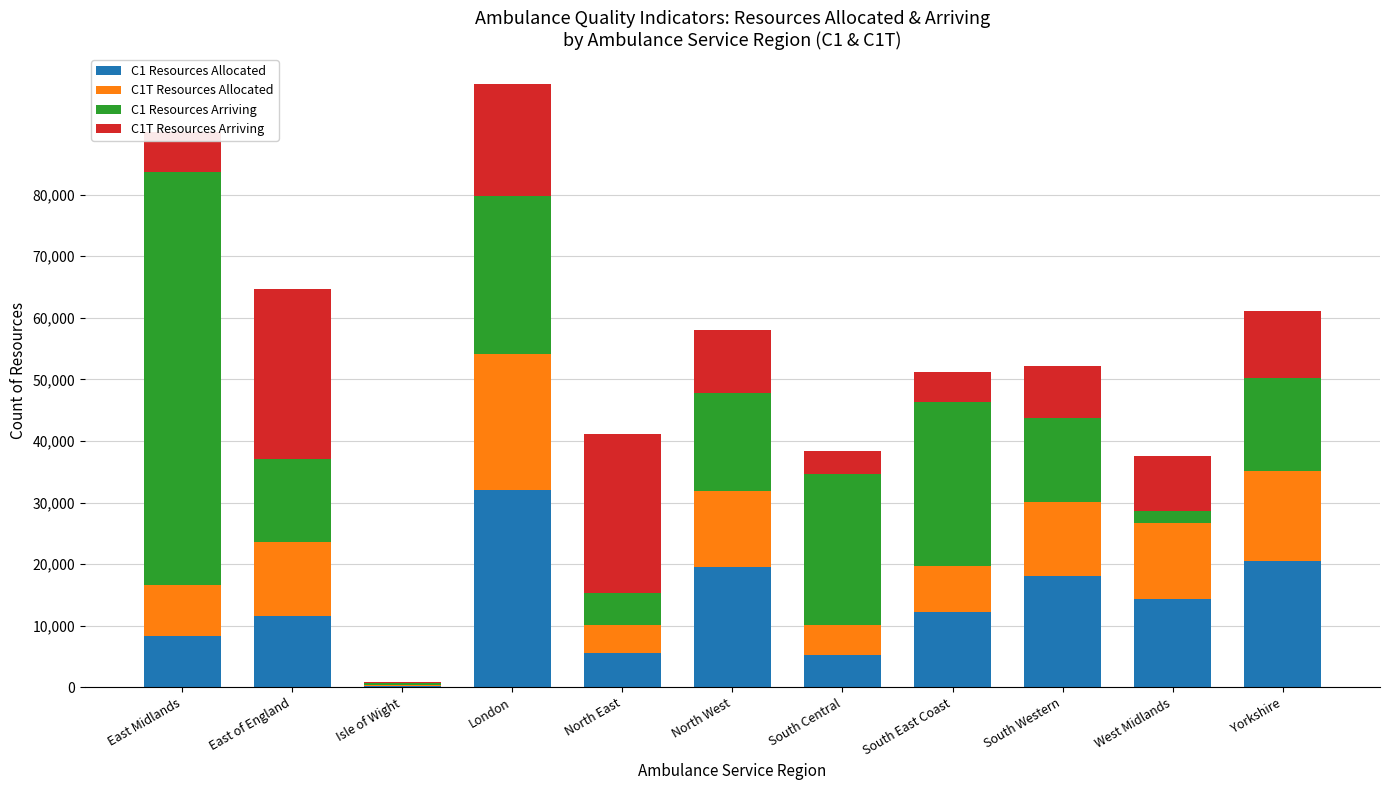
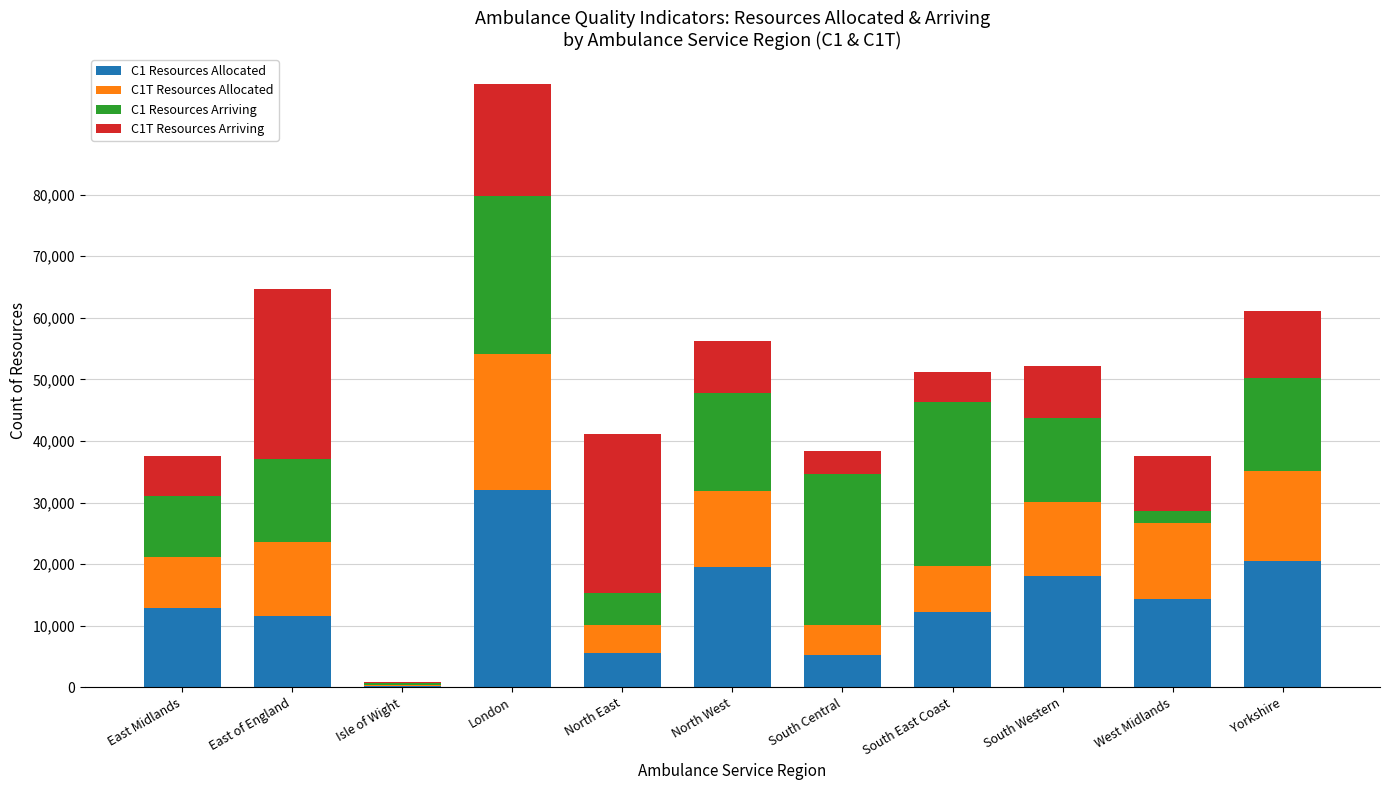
C1 Resources Allocated, East Midlands: 8,000 -> 13,000
C1 Resources Arriving, East Midlands: 67,000 -> 10,000
C1T Resources Arriving, North West: 10,000 -> 8,000
